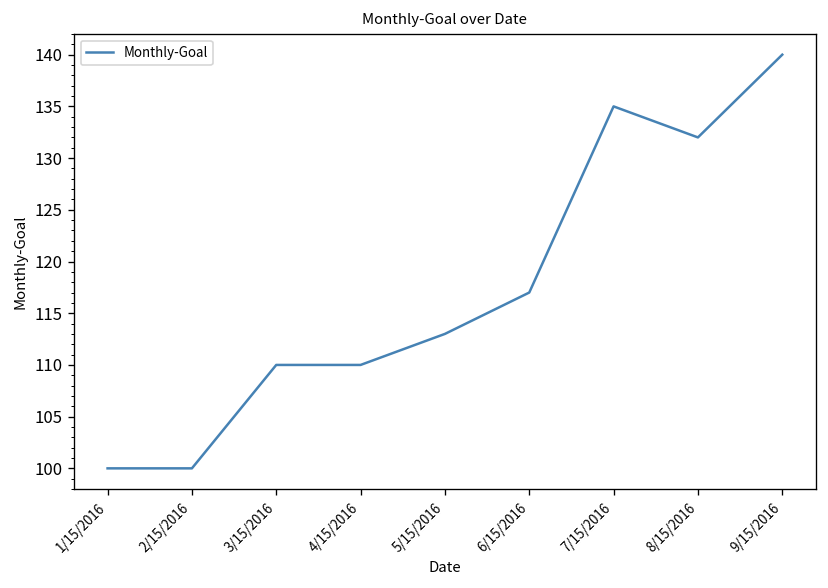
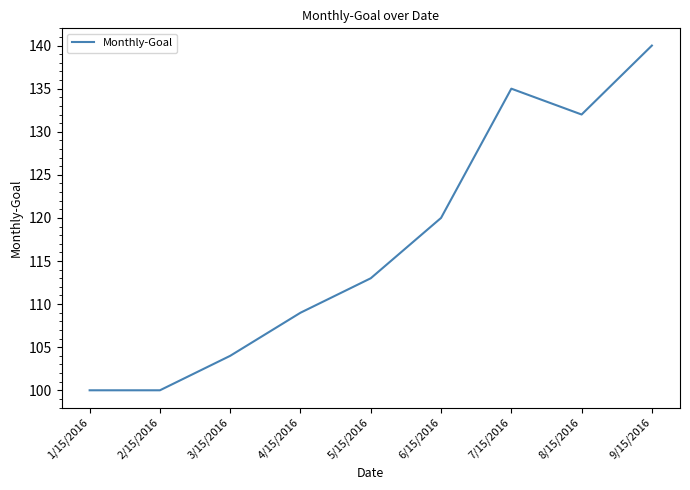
3/15/2016: 110 -> 104
4/15/2016: 110 -> 109
6/15/2016: 117 -> 120
